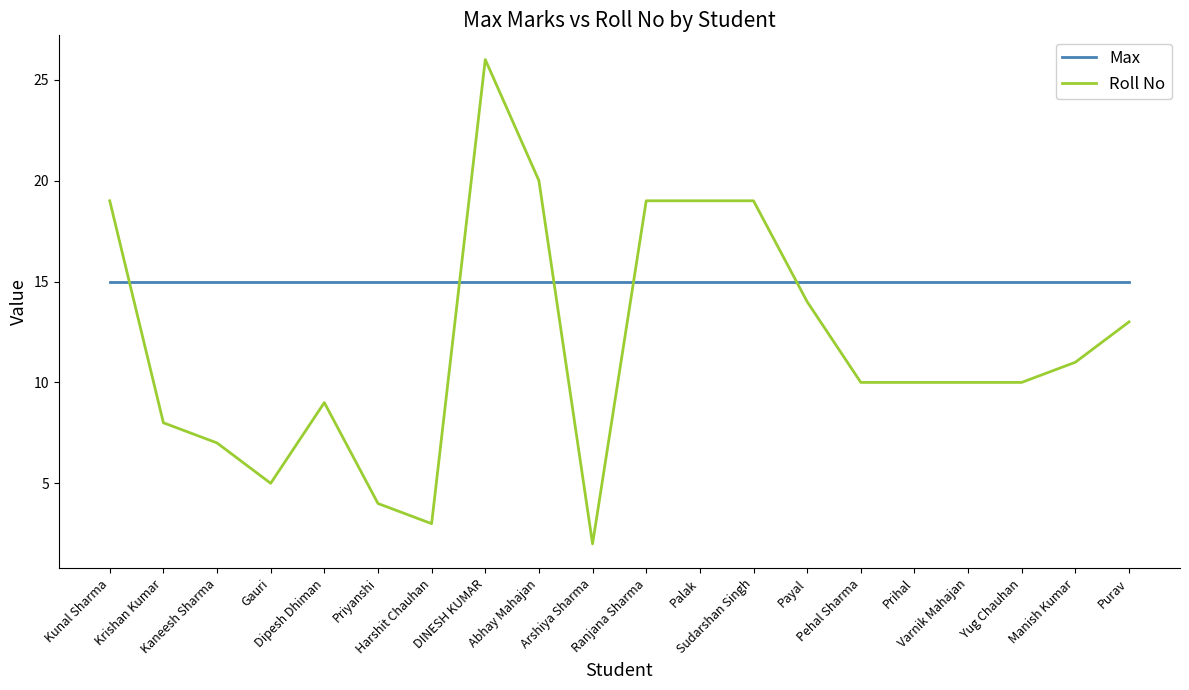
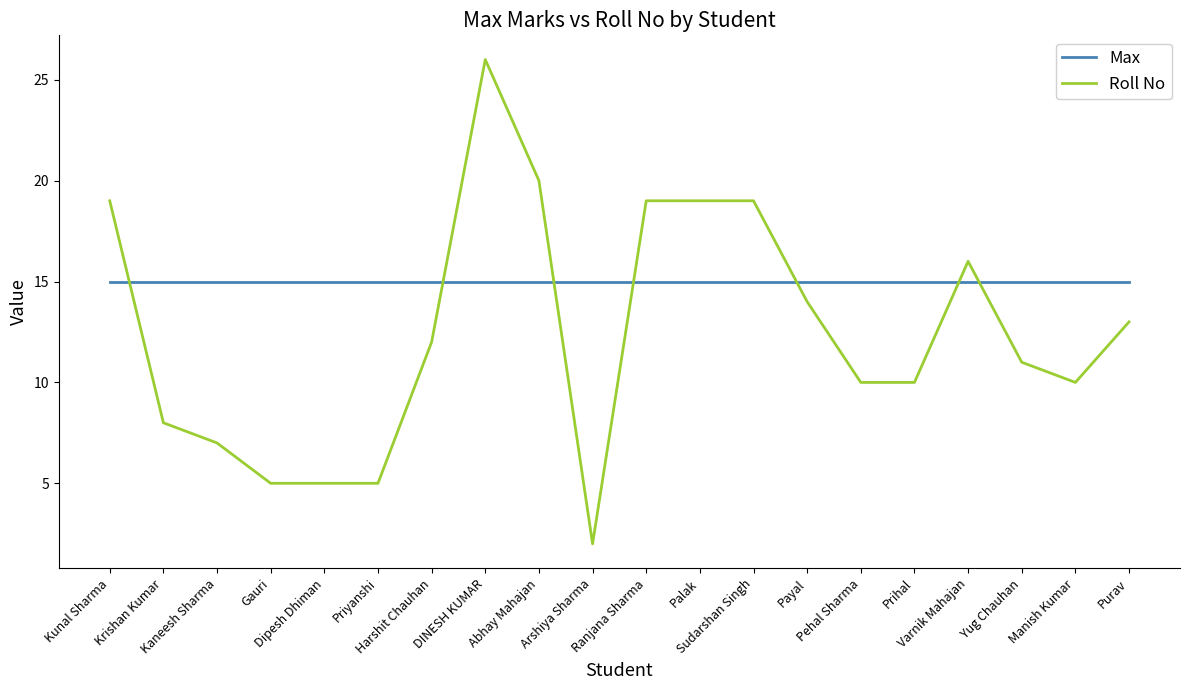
Roll No, Dipesh Dhiman: 9 -> 5
Roll No, Priyanshi: 4 -> 5
Roll No, Harshit Chauhan: 3 -> 12
Roll No, Varnik Mahajan: 10 -> 16
Roll No, Yug Chauhan: 10 -> 11
Roll No, Manish Kumar: 11 -> 10
